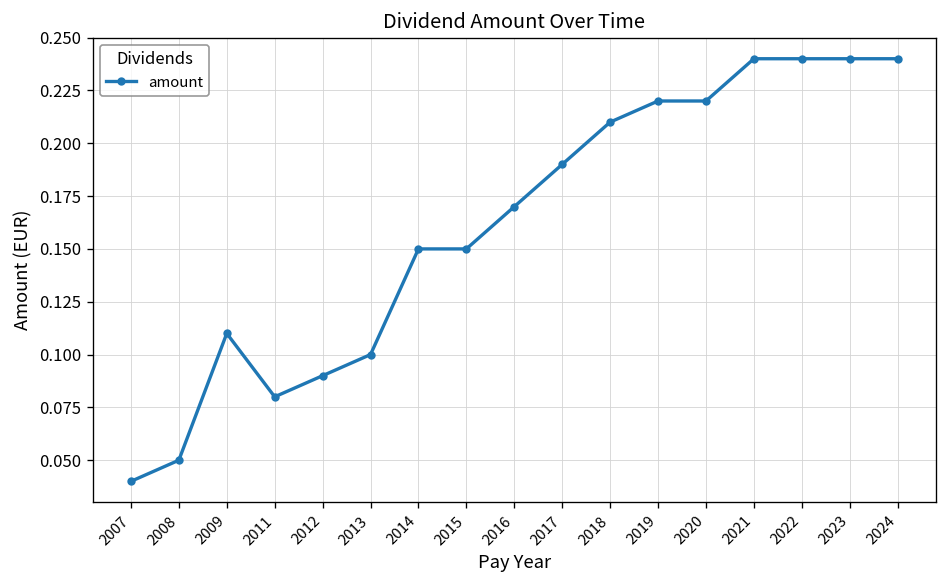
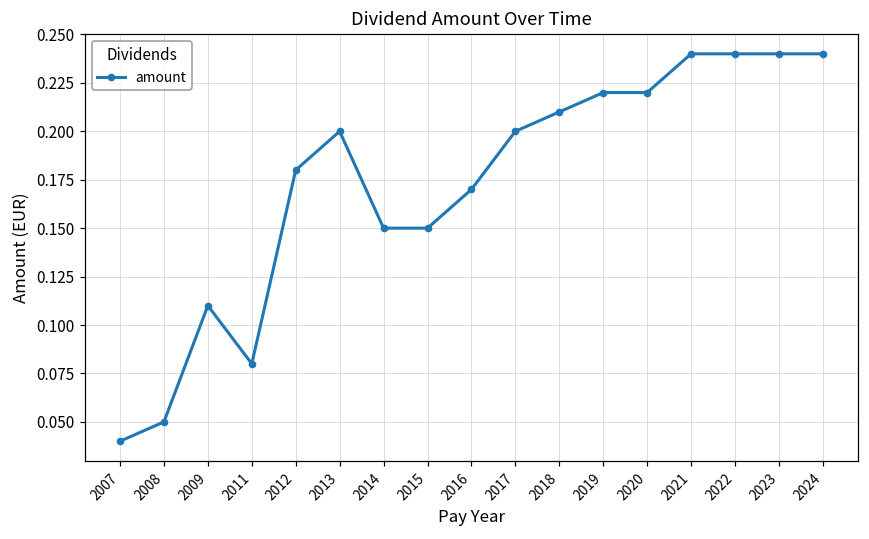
2012: 0.09 -> 0.18
2013: 0.1 -> 0.2
2017: 0.19 -> 0.20
